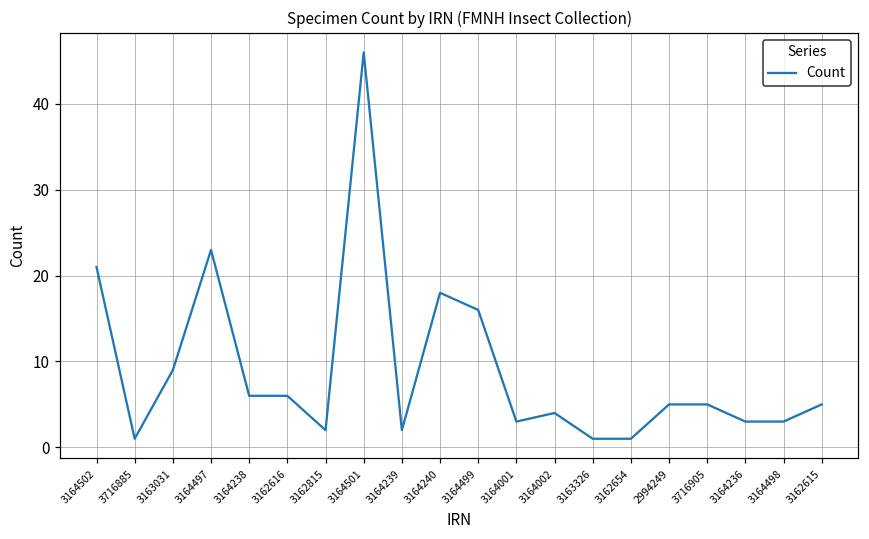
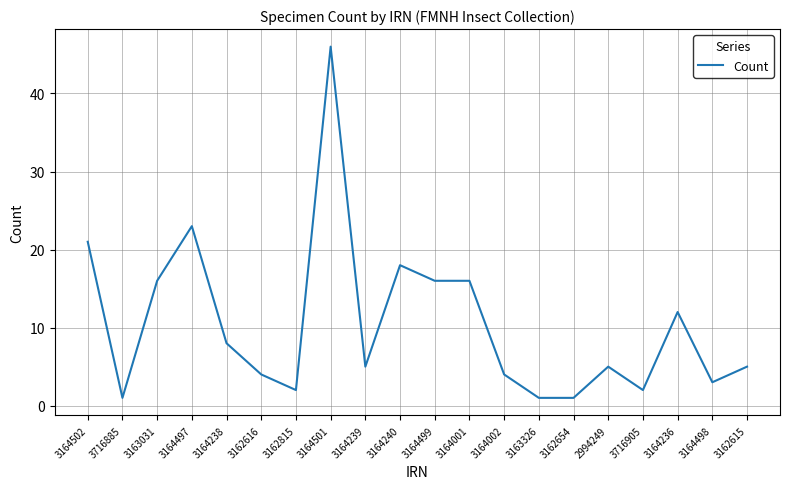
3163031: 9 -> 16
3164238: 6 -> 8
3162616: 6 -> 4
3164239: 2 -> 5
3164001: 3 -> 16
3716905: 5 -> 2
3164236: 3 -> 12
